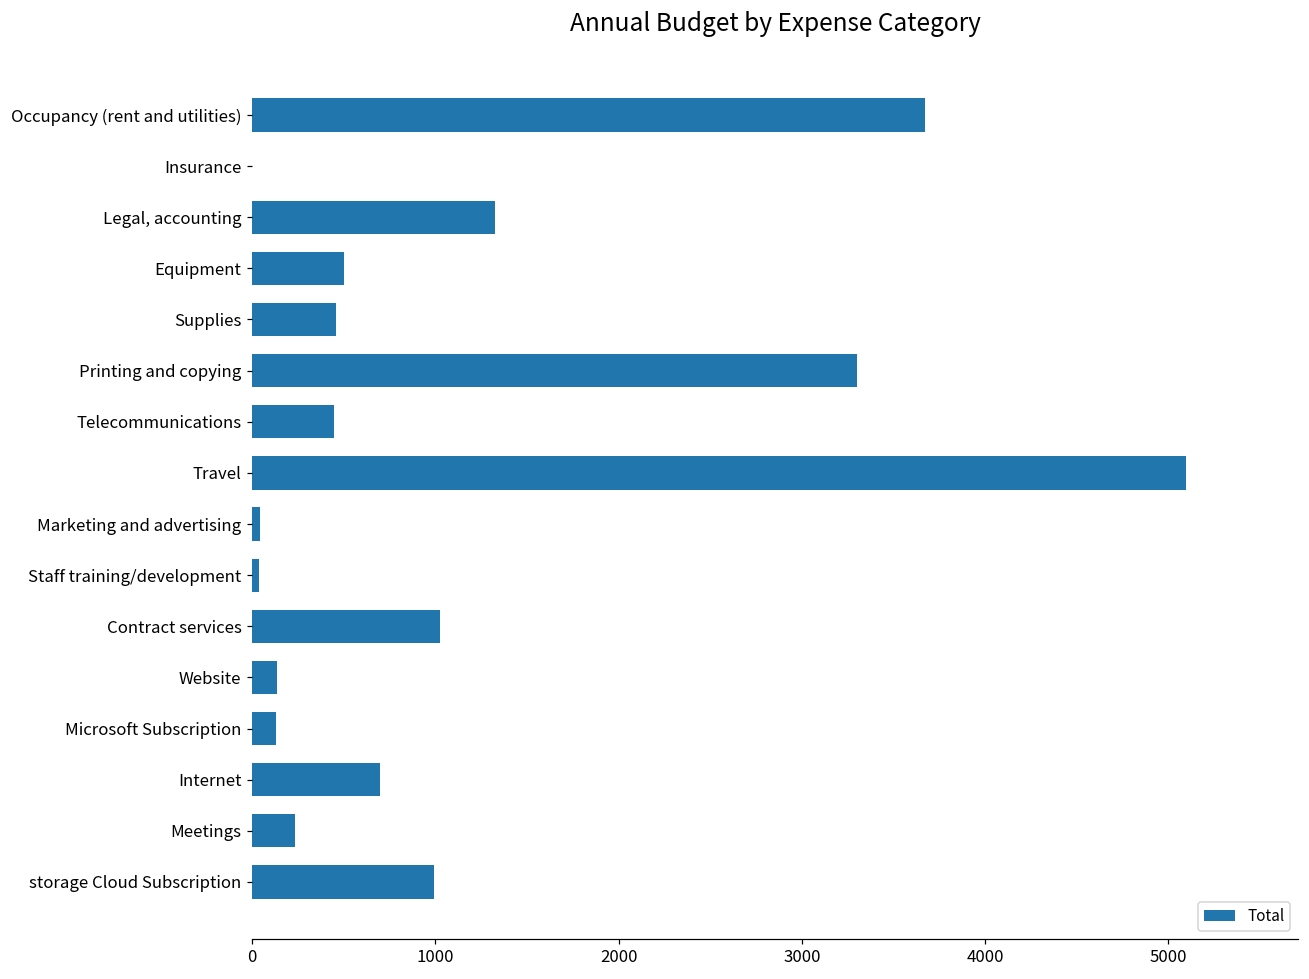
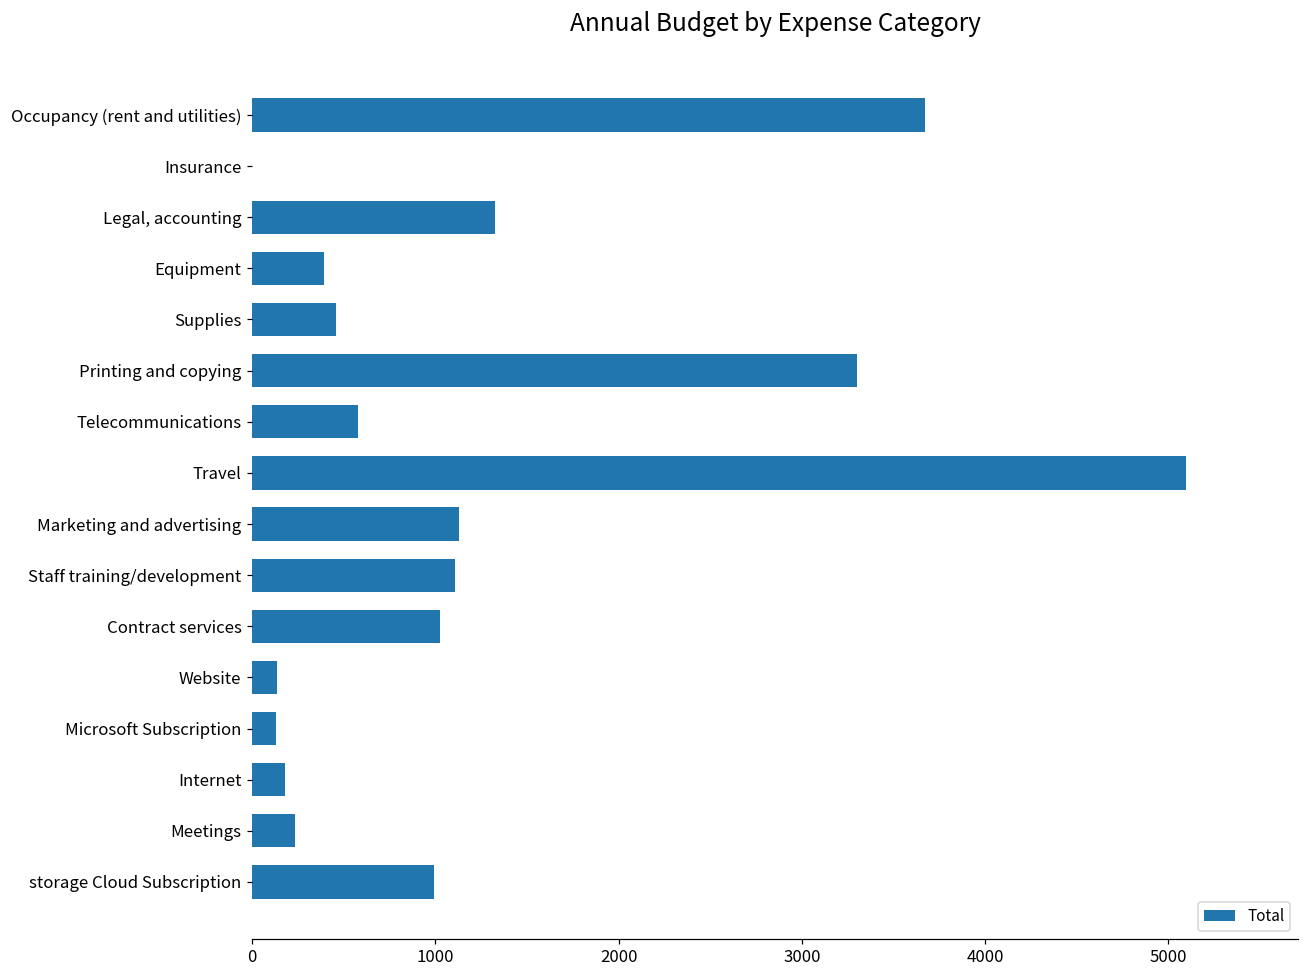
Equipment: 500 -> 390
Telecommunications: 450 -> 580
Marketing and advertising: 40 -> 1130
Staff training/development: 40 -> 1110
Internet: 700 -> 180
